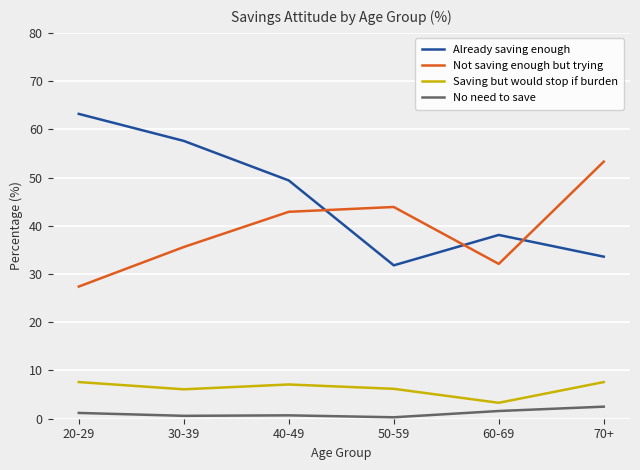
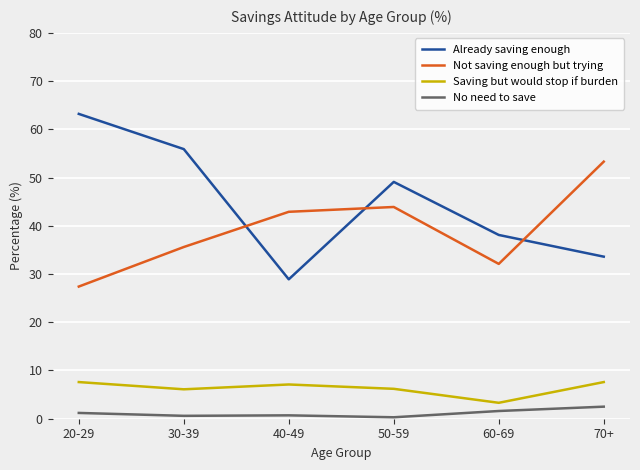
Already saving enough, 30-39: 58 -> 56
Already saving enough, 40-49: 49 -> 29
Already saving enough, 50-59: 32 -> 49
